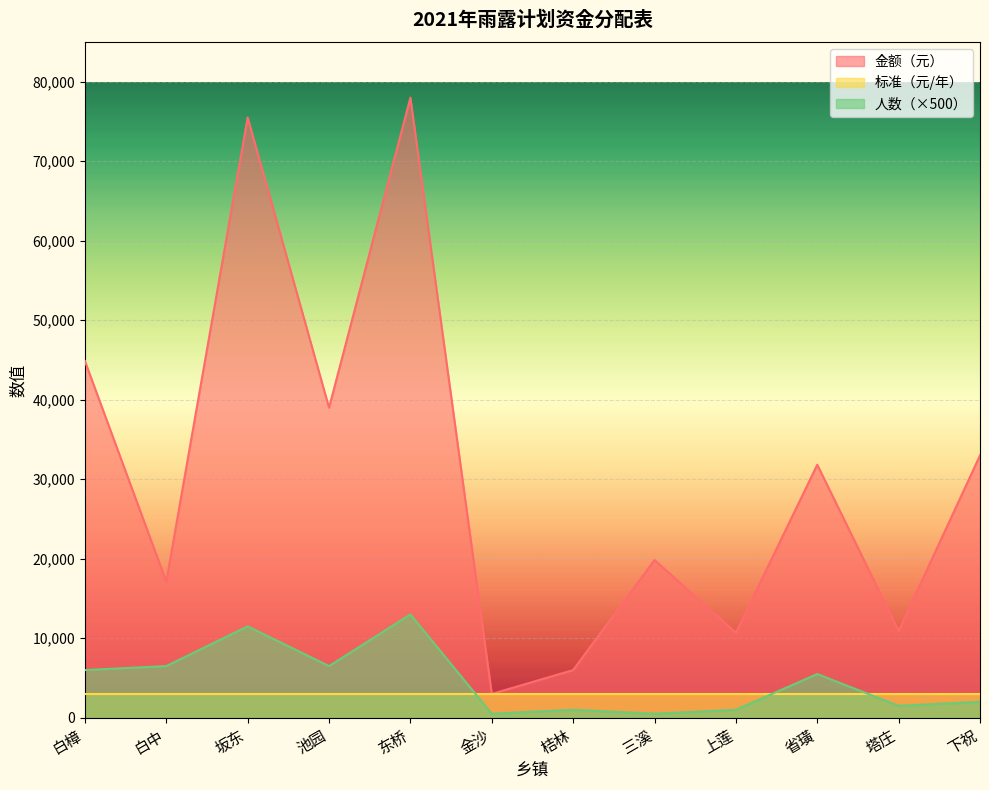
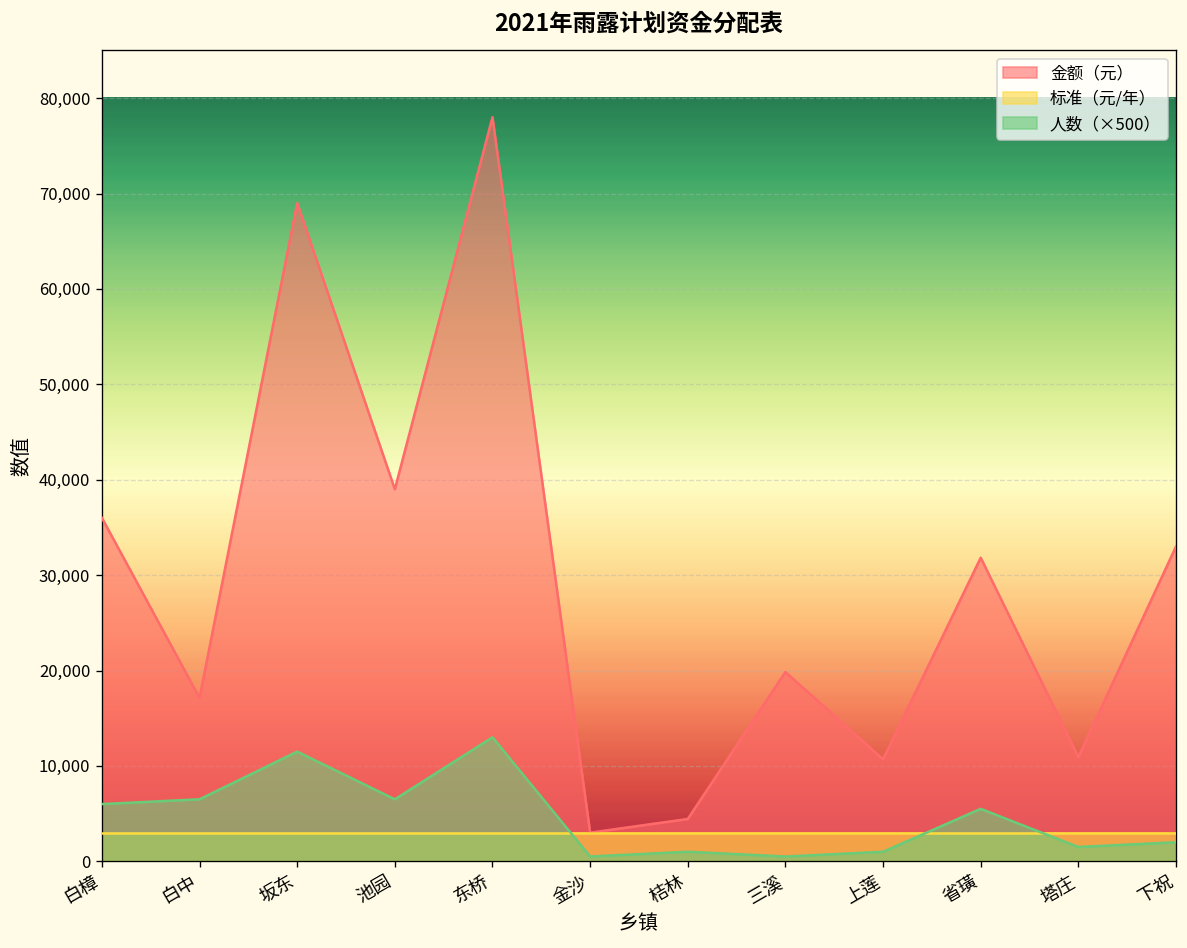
金额（元）, 白樟: 45,000 -> 36,000
金额（元）, 坂东: 76,000 -> 69,000
金额（元）, 桔林: 6,000 -> 4,000
